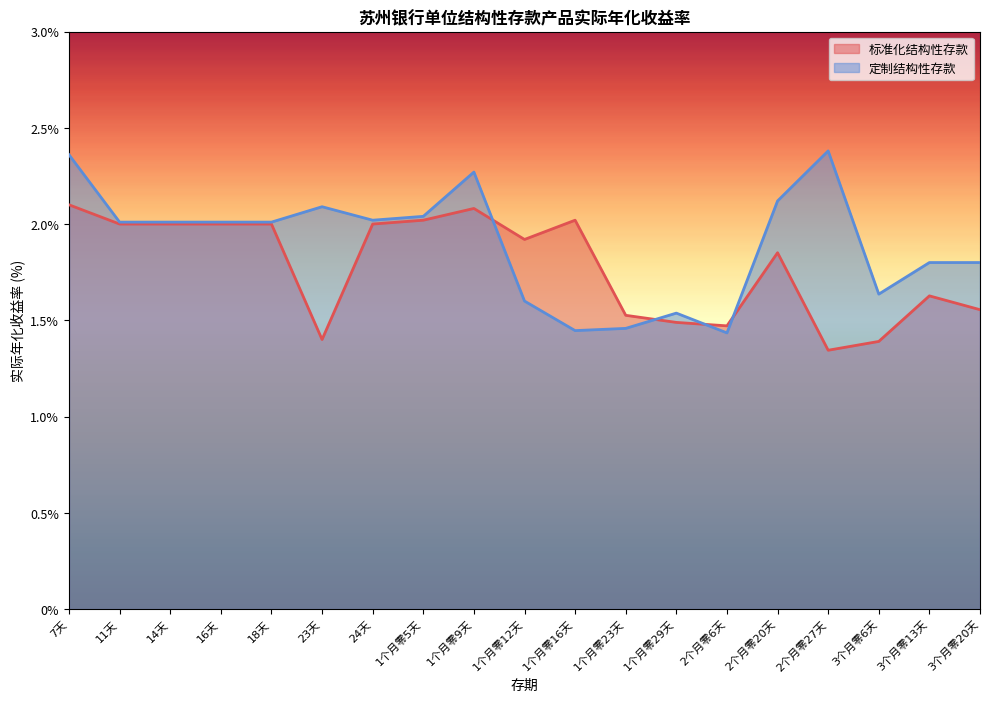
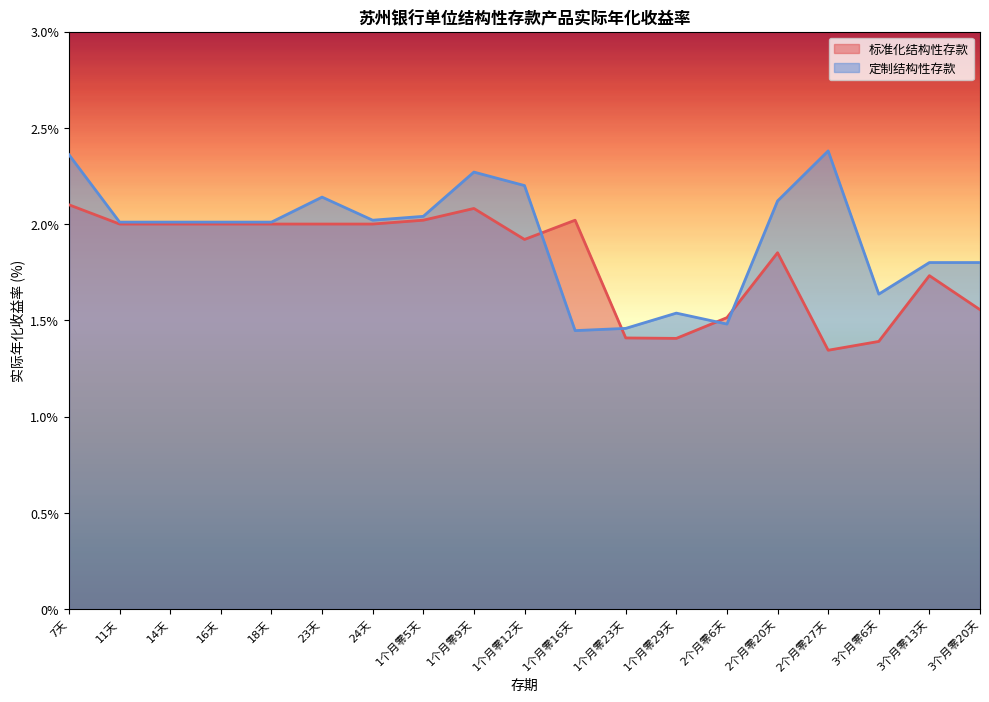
标准化结构性存款, 23天: 1.4% -> 2.0%
定制结构性存款, 23天: 2.09% -> 2.14%
定制结构性存款, 1个月零12天: 1.6% -> 2.2%
标准化结构性存款, 1个月零23天: 1.53% -> 1.41%
标准化结构性存款, 1个月零29天: 1.49% -> 1.41%
标准化结构性存款, 2个月零6天: 1.47% -> 1.51%
定制结构性存款, 2个月零6天: 1.43% -> 1.48%
标准化结构性存款, 3个月零13天: 1.63% -> 1.73%
